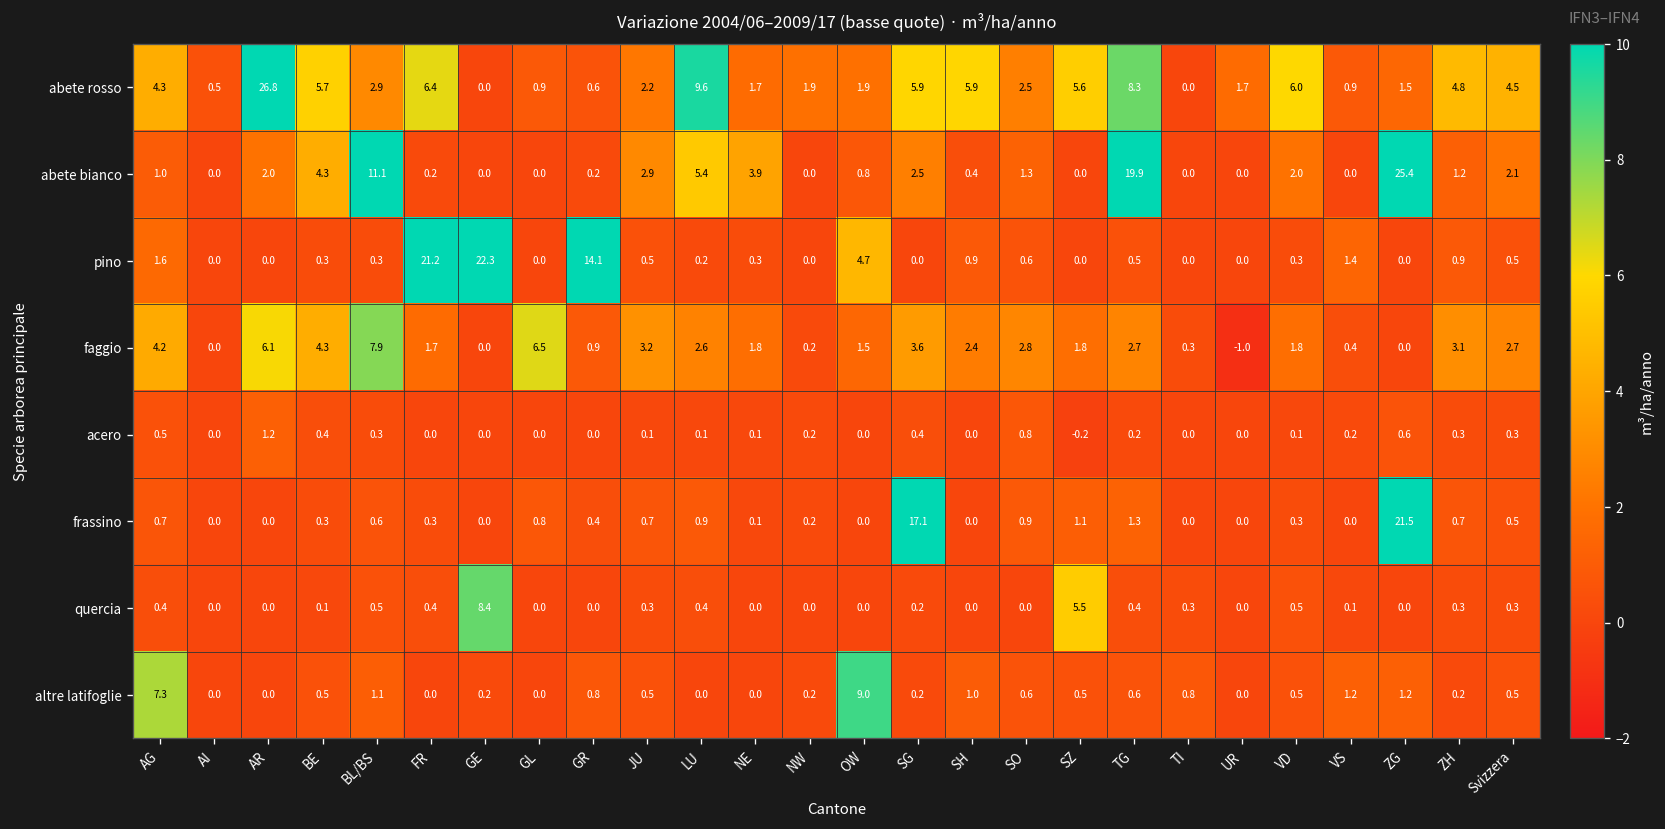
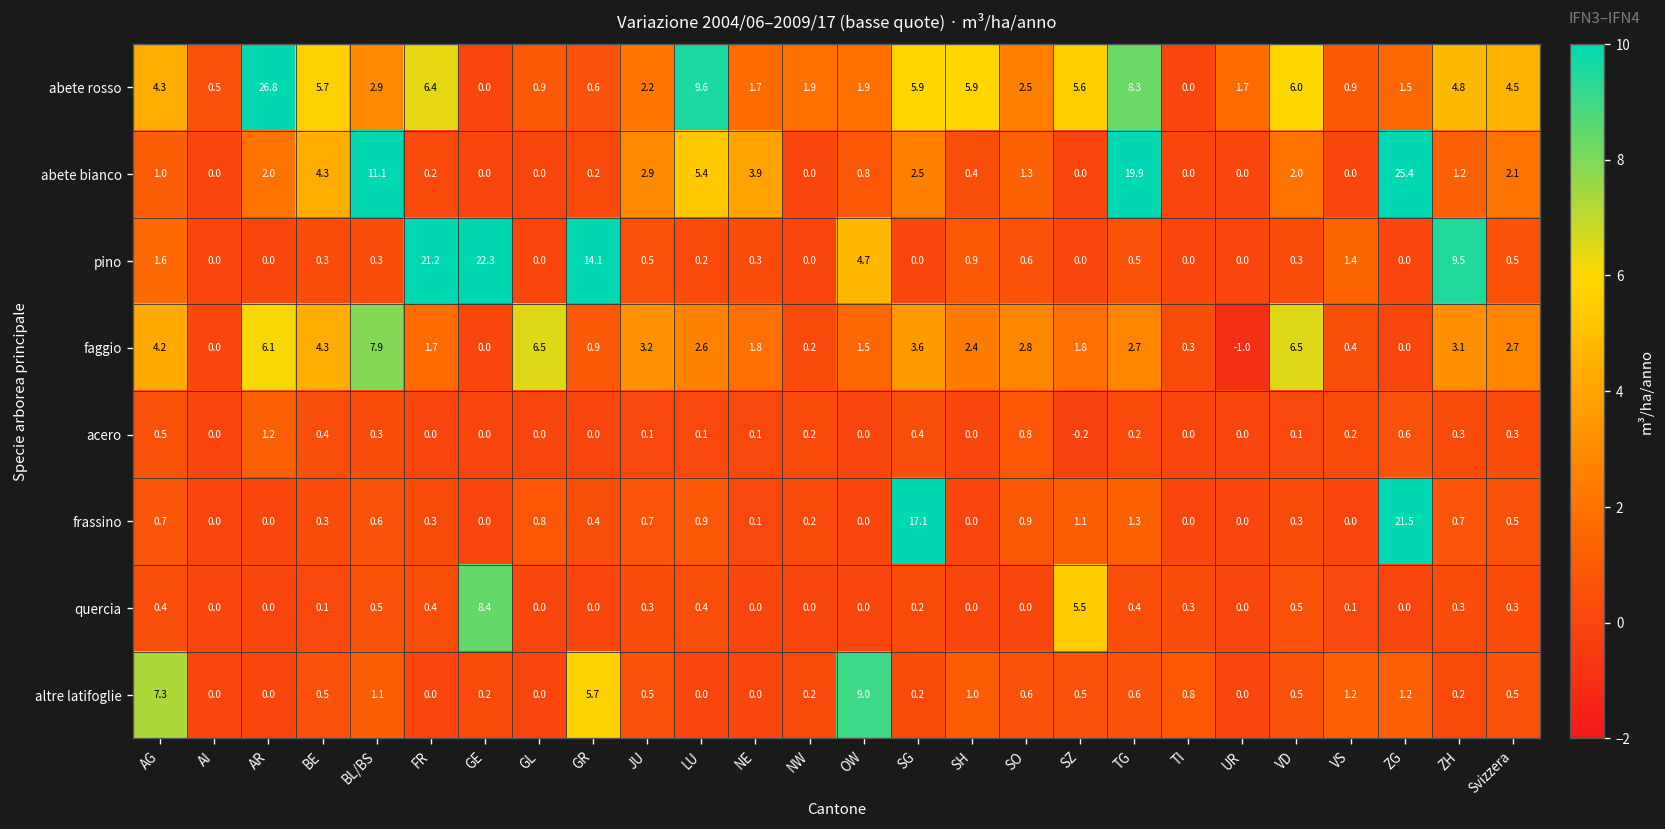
pino, ZH: 0.9 -> 9.5
faggio, VD: 1.8 -> 6.5
altre latifoglie, GR: 0.8 -> 5.7
